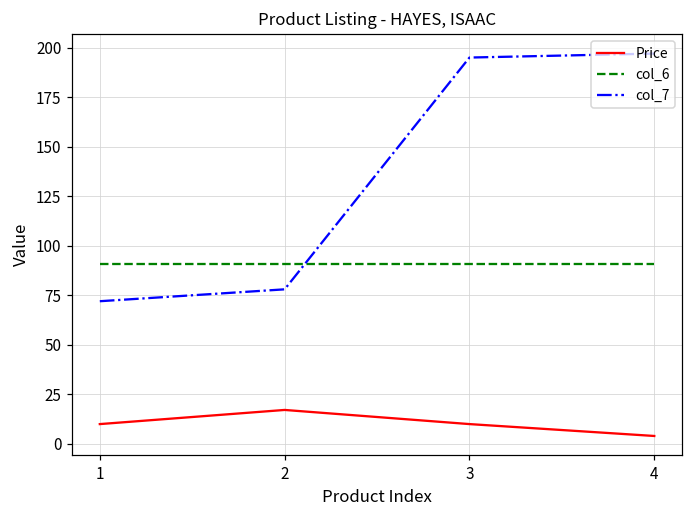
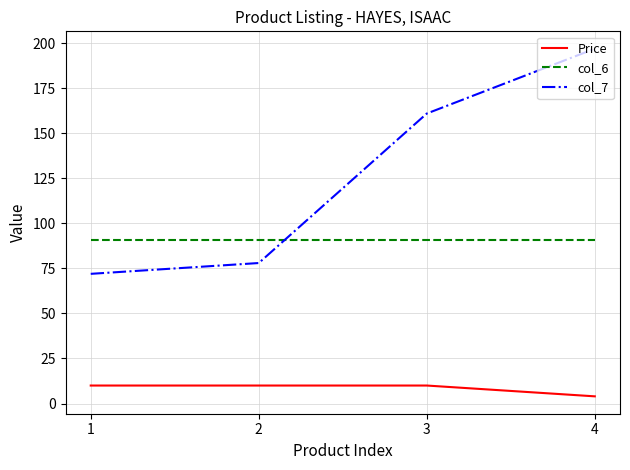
Price, 2: 17 -> 10
col_7, 3: 195 -> 161
